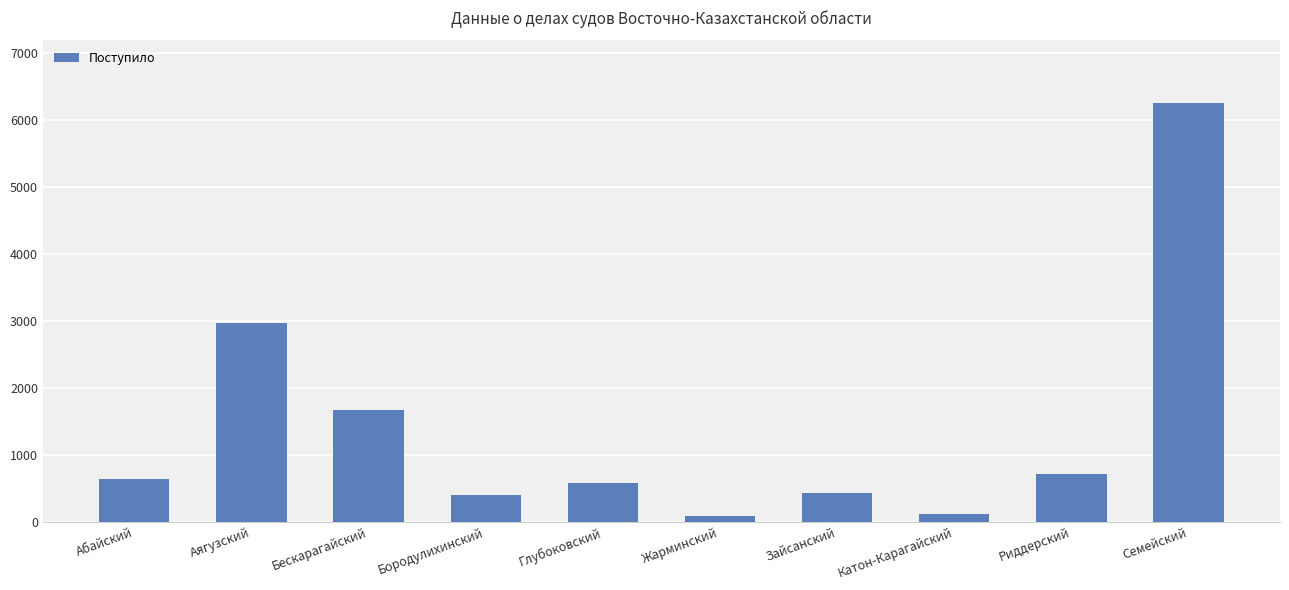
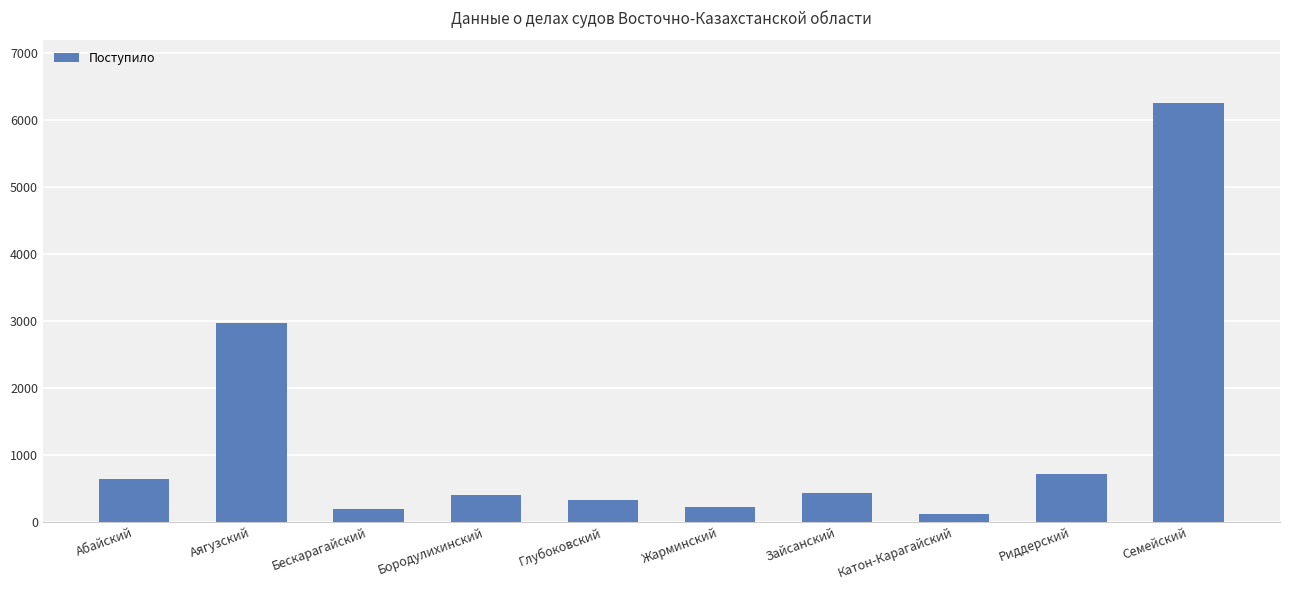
Бескарагайский: 1700 -> 200
Глубоковский: 600 -> 300
Жарминский: 100 -> 200
